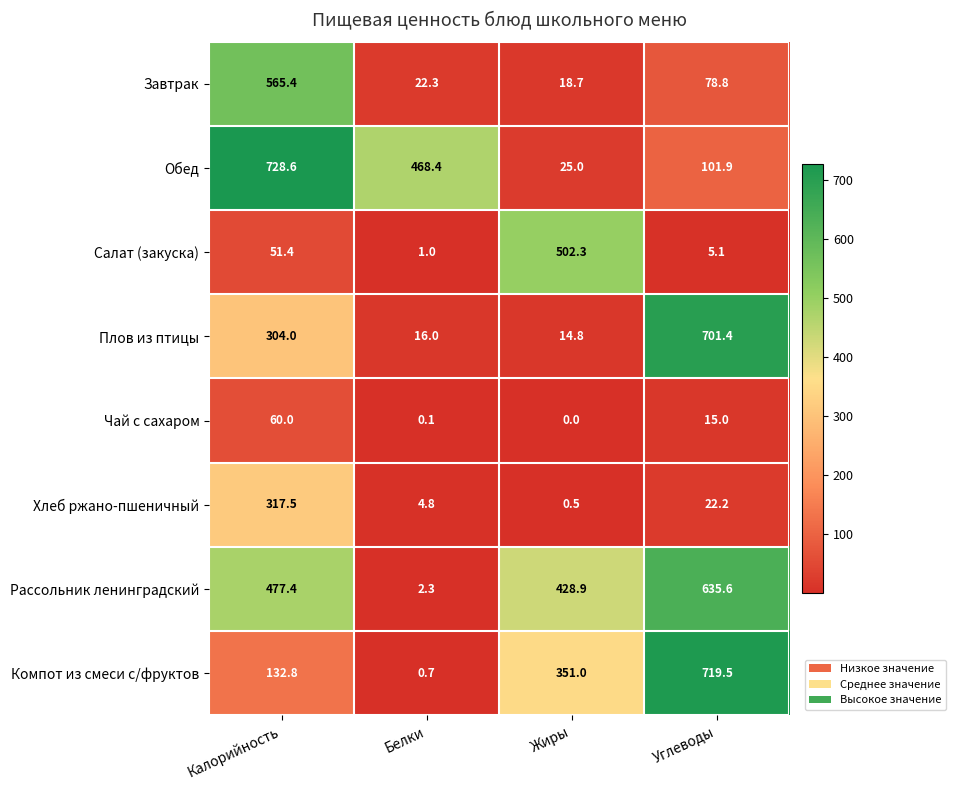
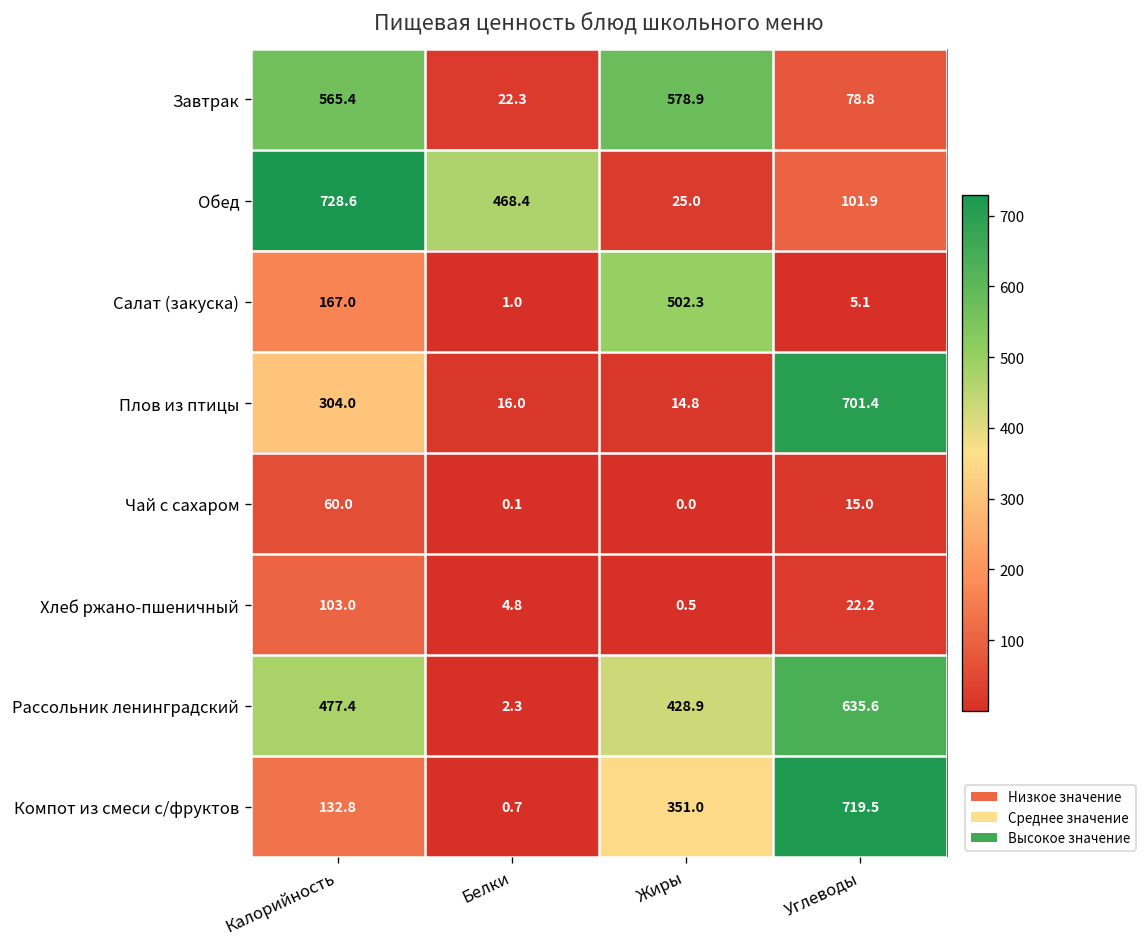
Завтрак, Жиры: 18.7 -> 578.9
Салат (закуска), Калорийность: 51.4 -> 167.0
Хлеб ржано-пшеничный, Калорийность: 317.5 -> 103.0
